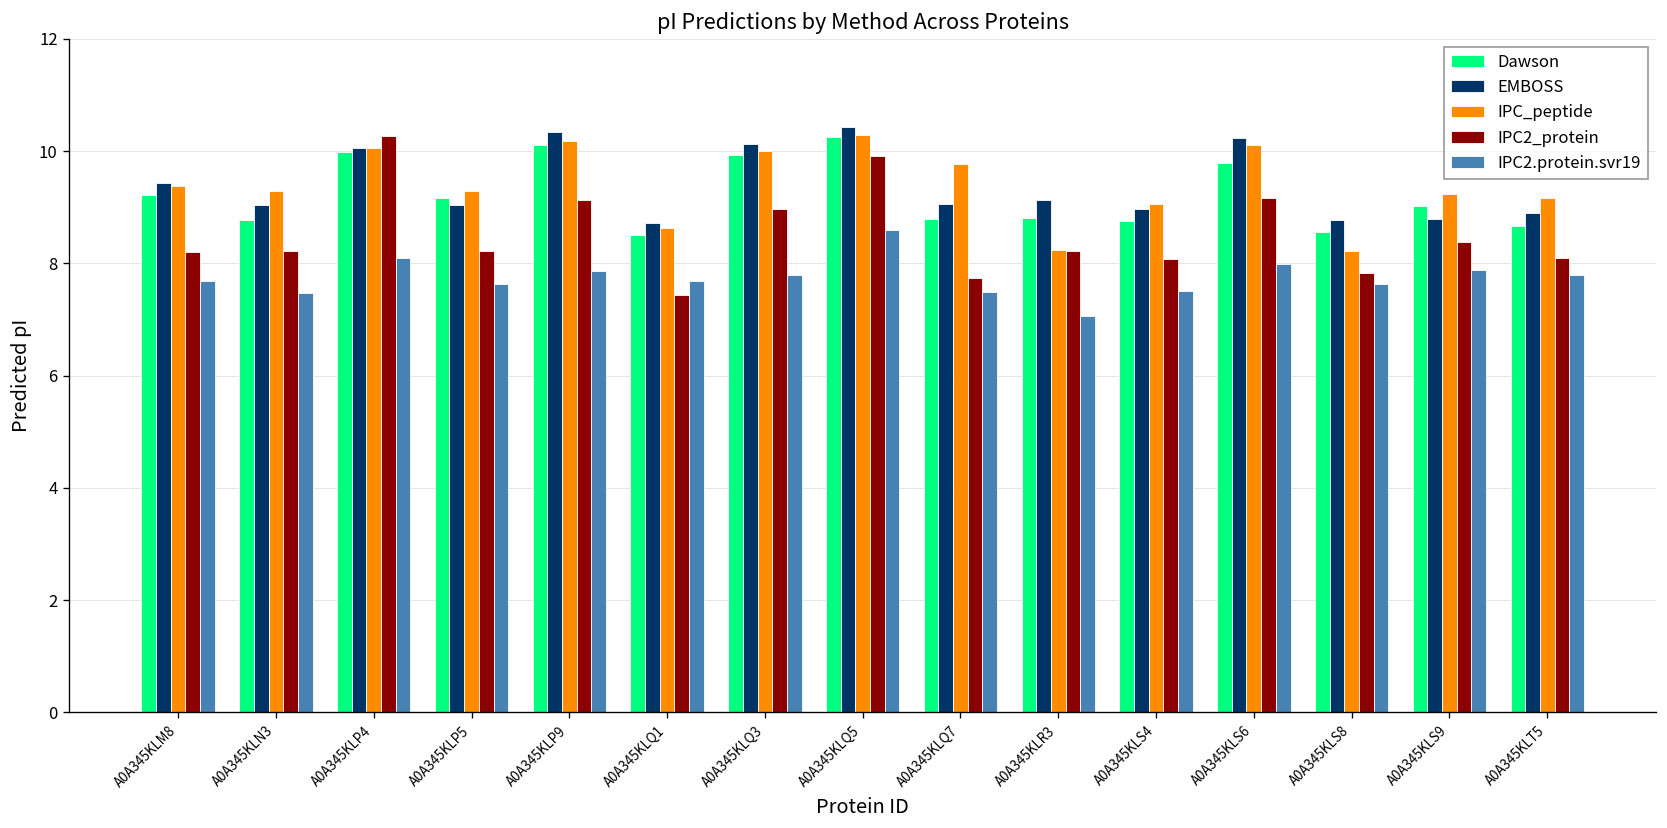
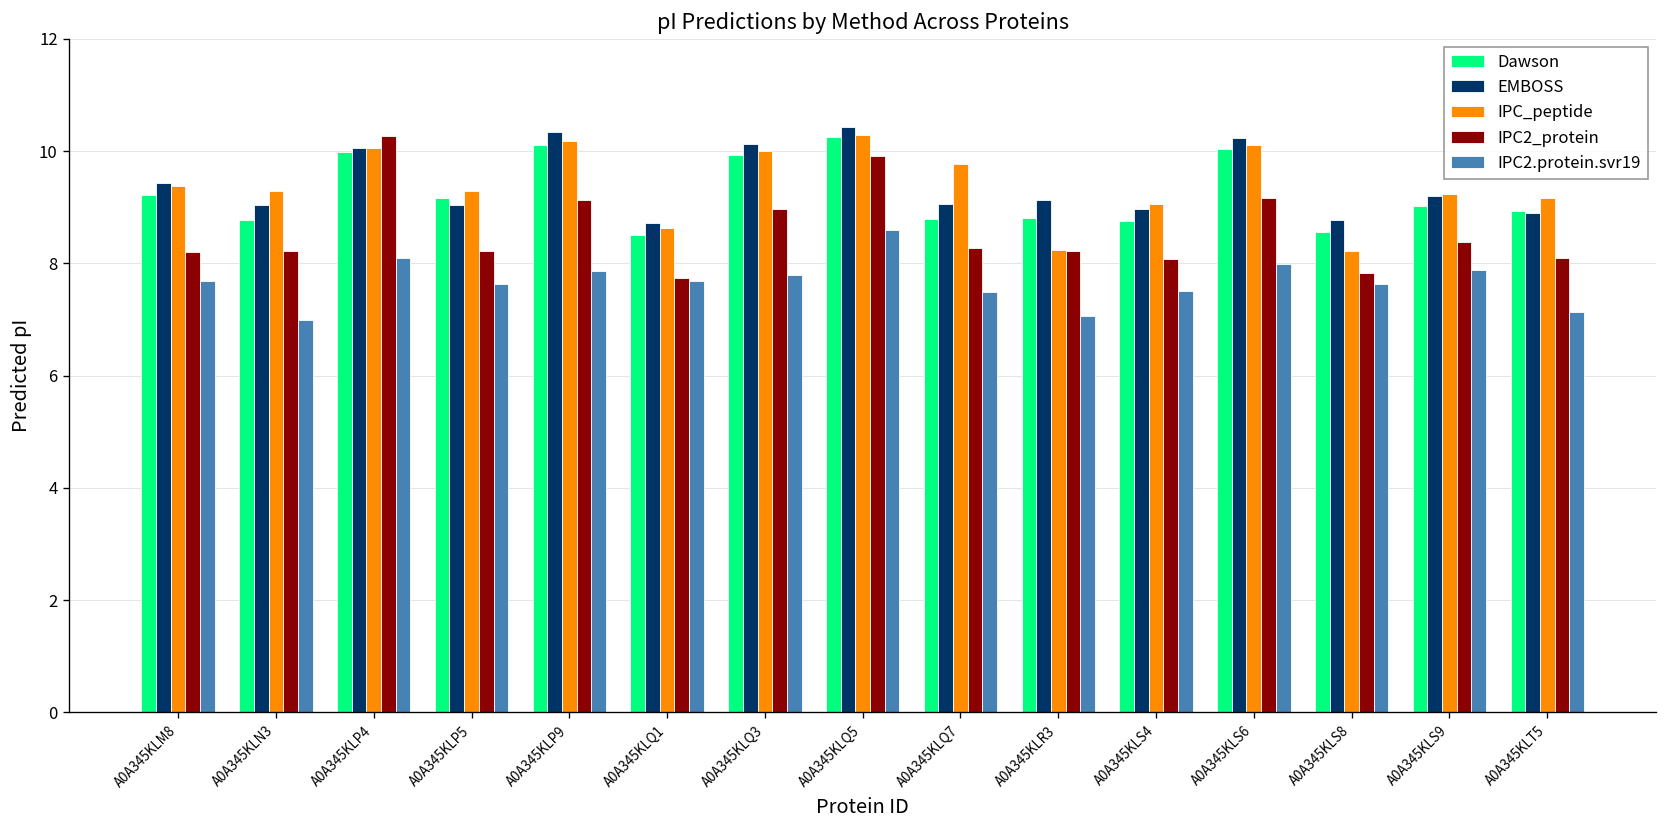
IPC2.protein.svr19, A0A345KLN3: 7.5 -> 7.0
IPC2_protein, A0A345KLQ1: 7.4 -> 7.7
IPC2_protein, A0A345KLQ7: 7.7 -> 8.3
Dawson, A0A345KLS6: 9.8 -> 10.0
EMBOSS, A0A345KLS9: 8.8 -> 9.2
Dawson, A0A345KLT5: 8.7 -> 8.9
IPC2.protein.svr19, A0A345KLT5: 7.8 -> 7.1
